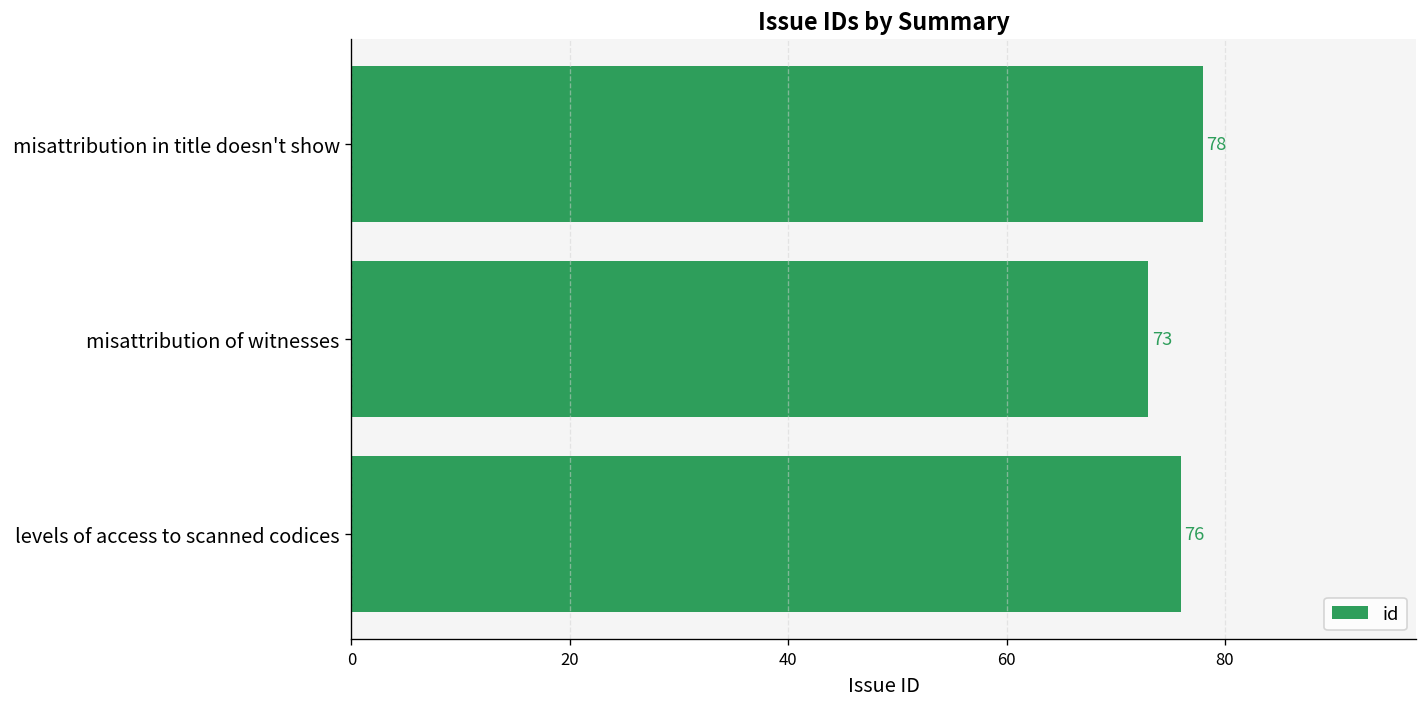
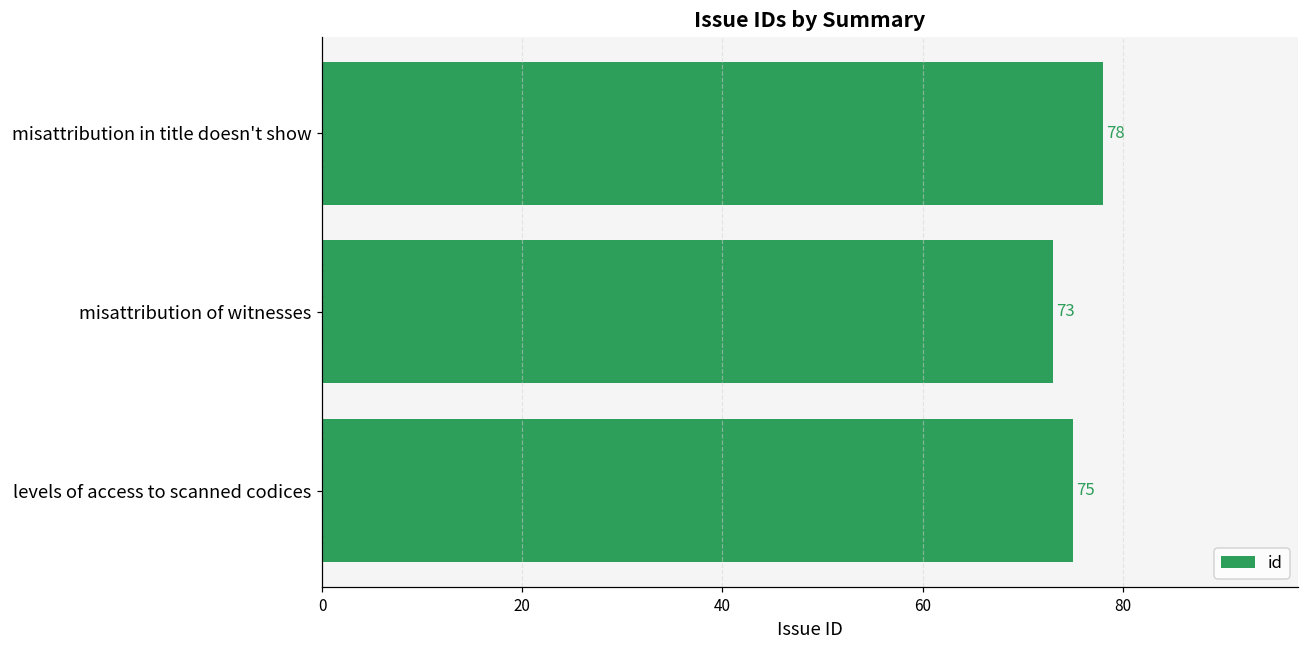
levels of access to scanned codices: 76 -> 75
